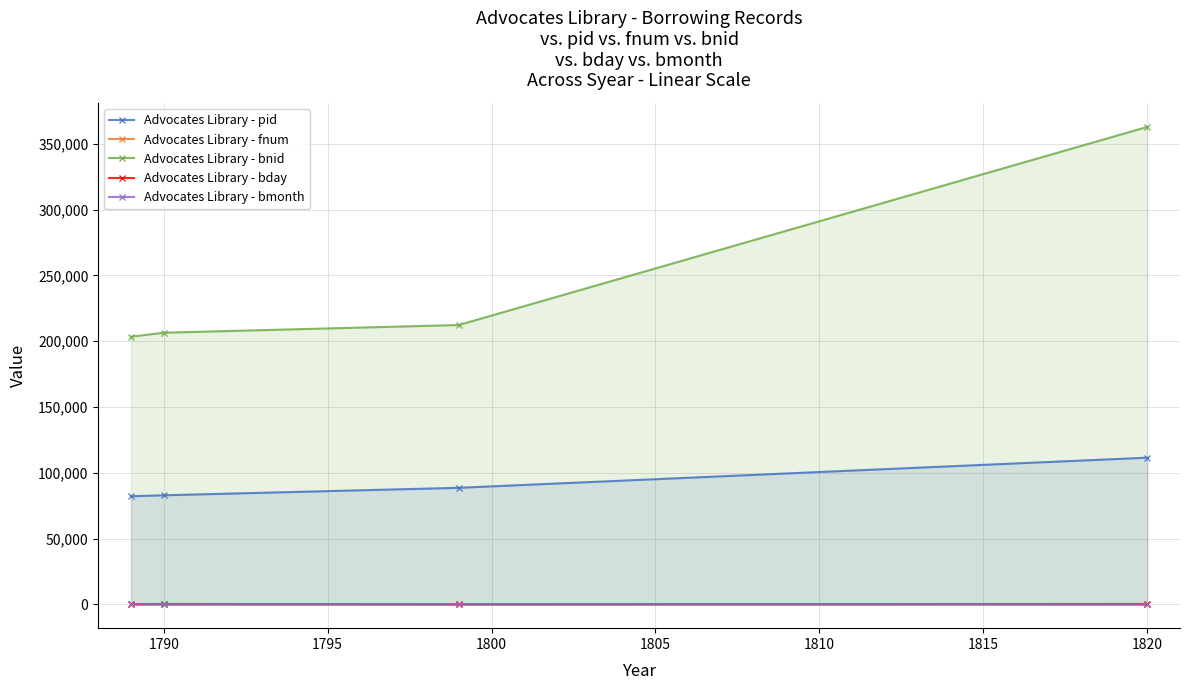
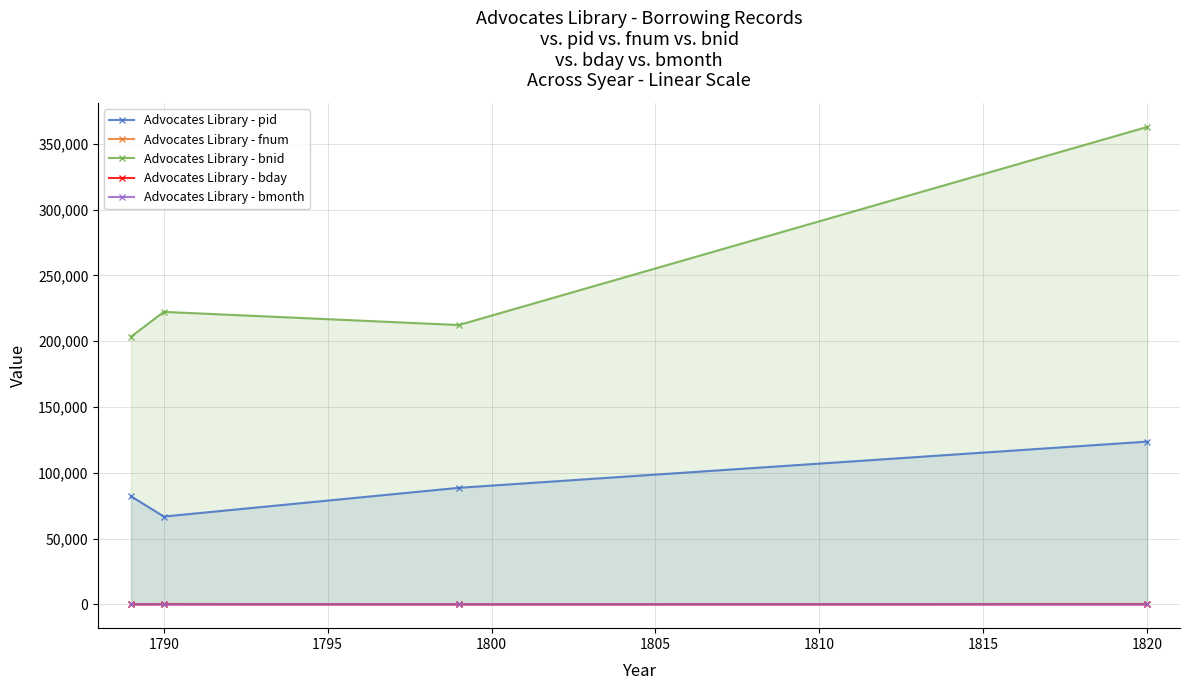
Advocates Library - pid, 1790: 83,000 -> 67,000
Advocates Library - bnid, 1790: 206,000 -> 222,000
Advocates Library - pid, 1820: 111,000 -> 124,000
